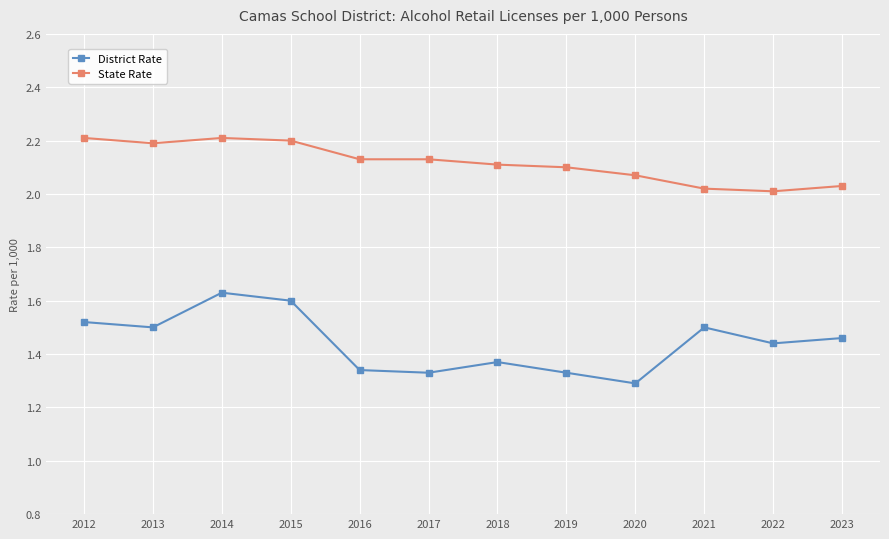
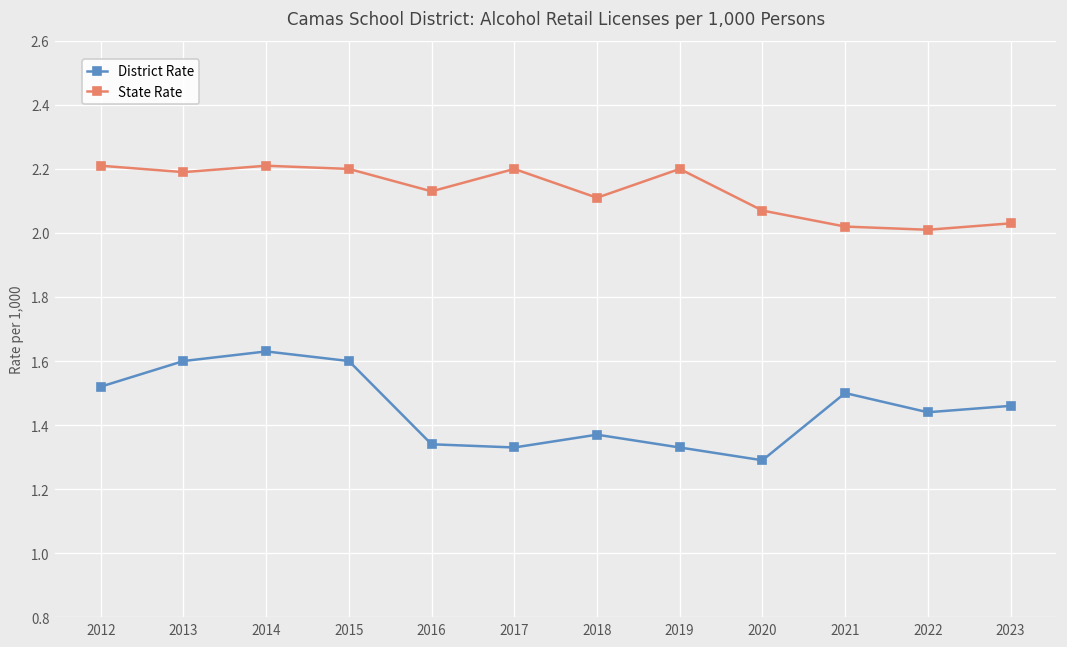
District Rate, 2013: 1.5 -> 1.6
State Rate, 2017: 2.13 -> 2.20
State Rate, 2019: 2.1 -> 2.2
